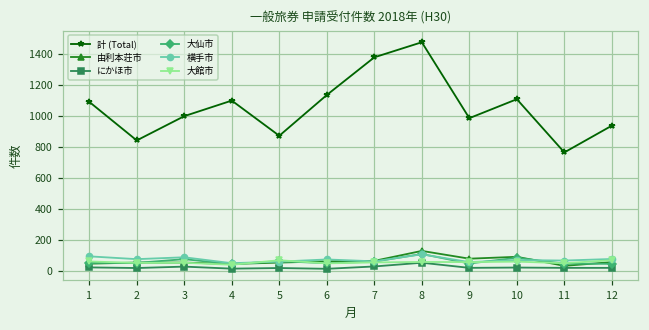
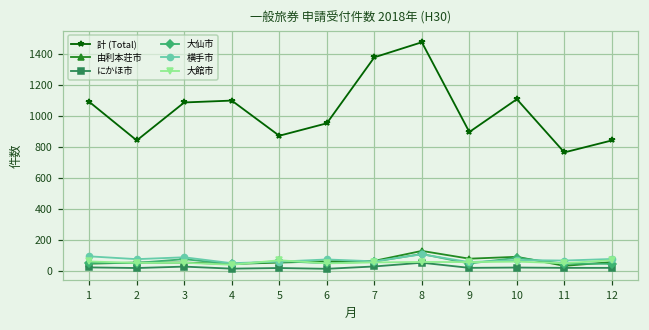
計 (Total), 3: 1000 -> 1090
計 (Total), 6: 1130 -> 950
計 (Total), 9: 990 -> 900
計 (Total), 12: 940 -> 840
